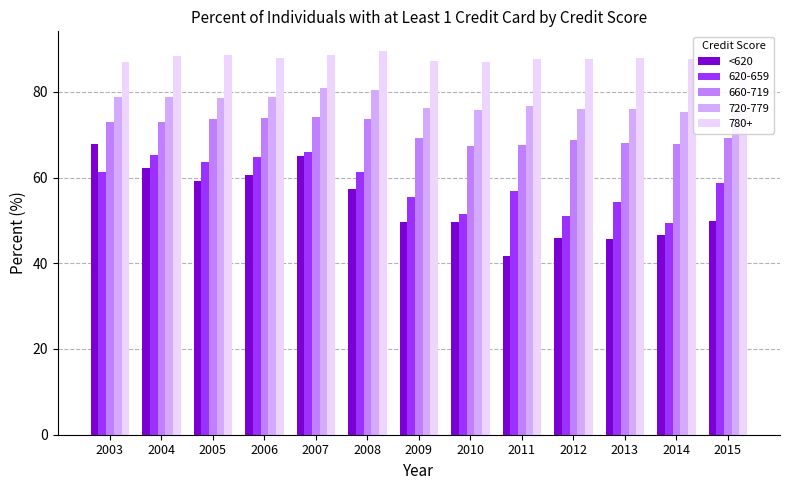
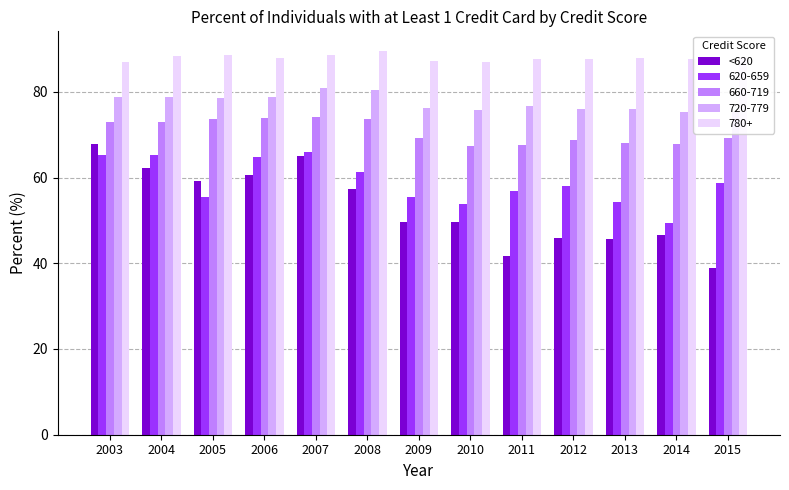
620-659, 2003: 61 -> 65
620-659, 2005: 64 -> 55
620-659, 2010: 52 -> 54
620-659, 2012: 51 -> 58
<620, 2015: 50 -> 39
